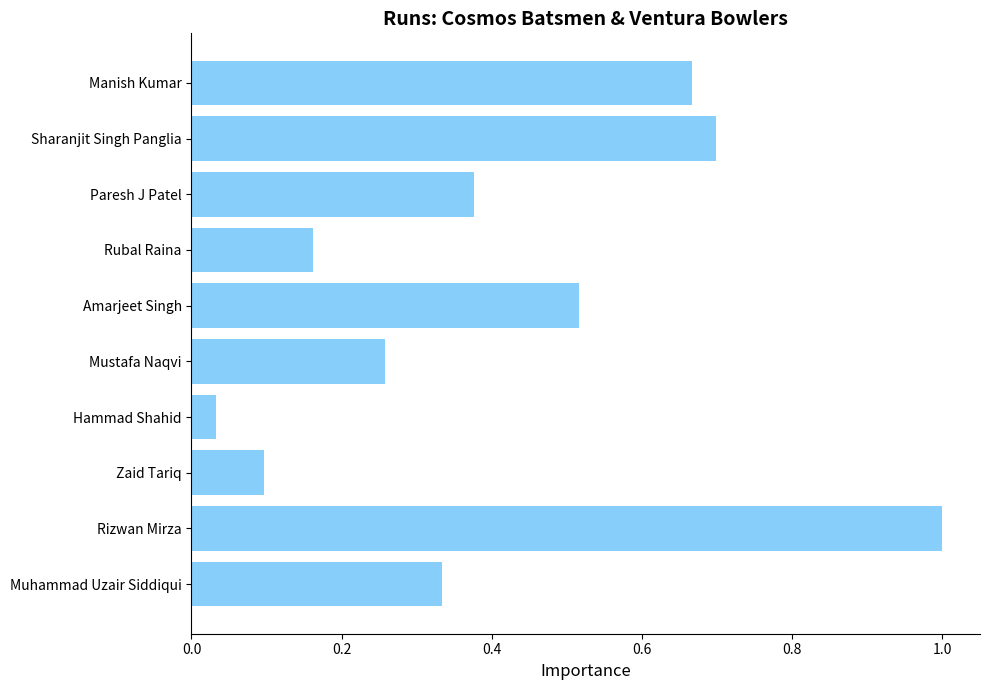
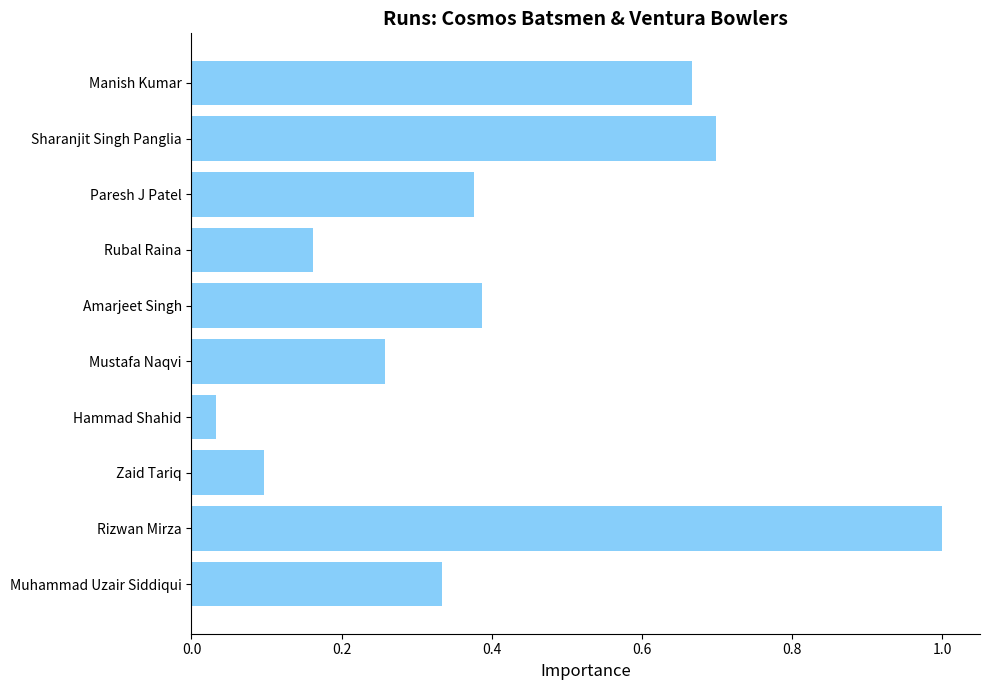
Amarjeet Singh: 0.52 -> 0.39
